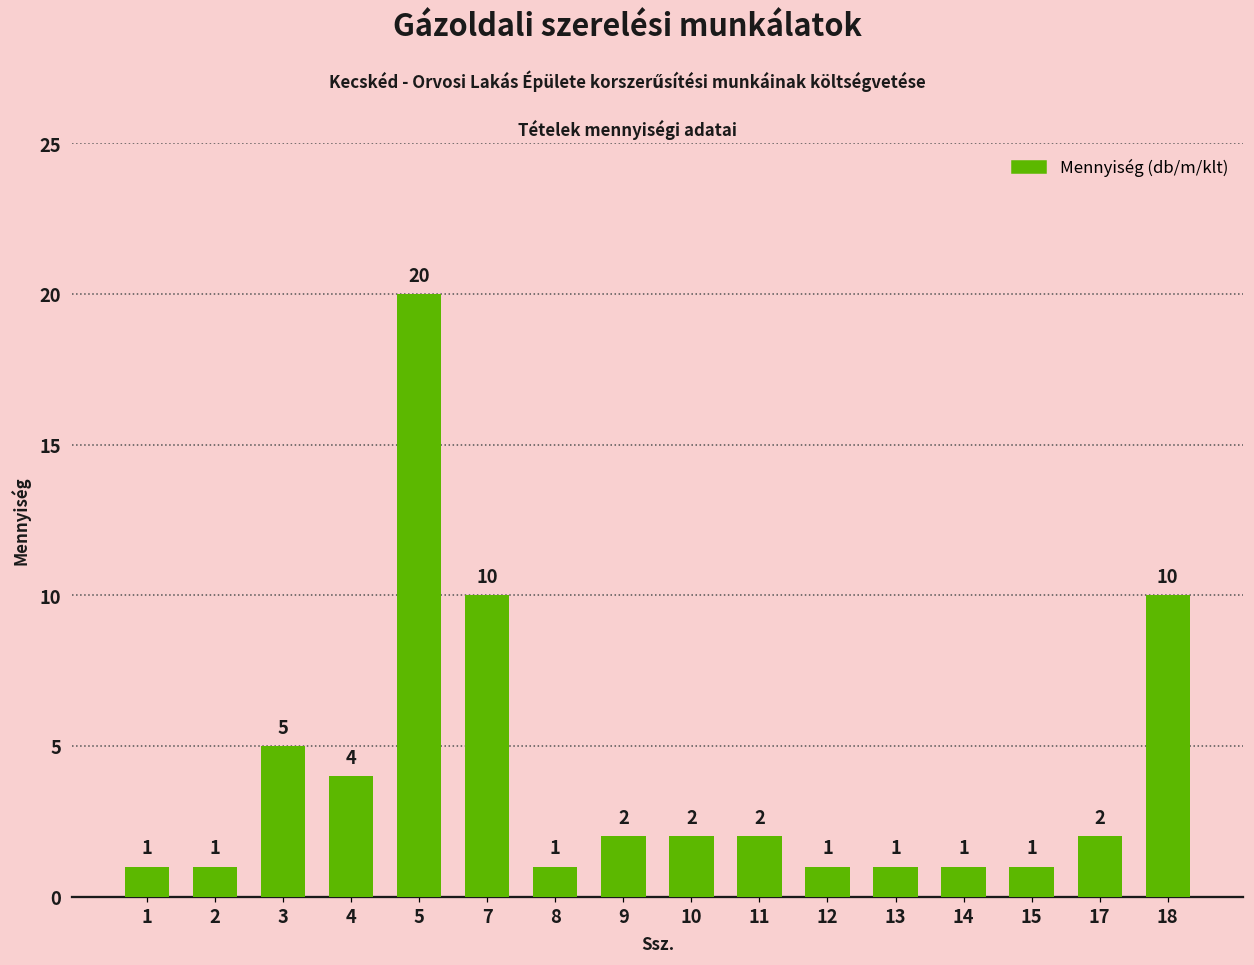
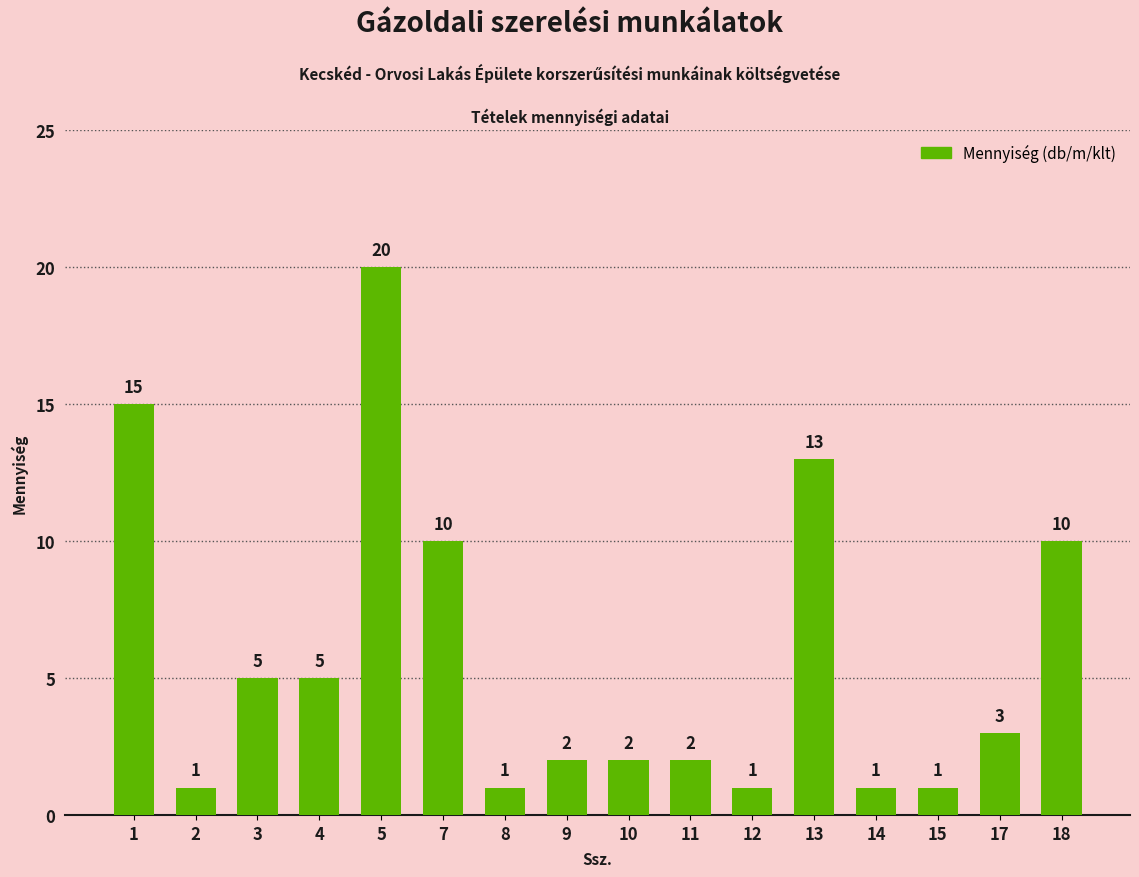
1: 1 -> 15
4: 4 -> 5
13: 1 -> 13
17: 2 -> 3
